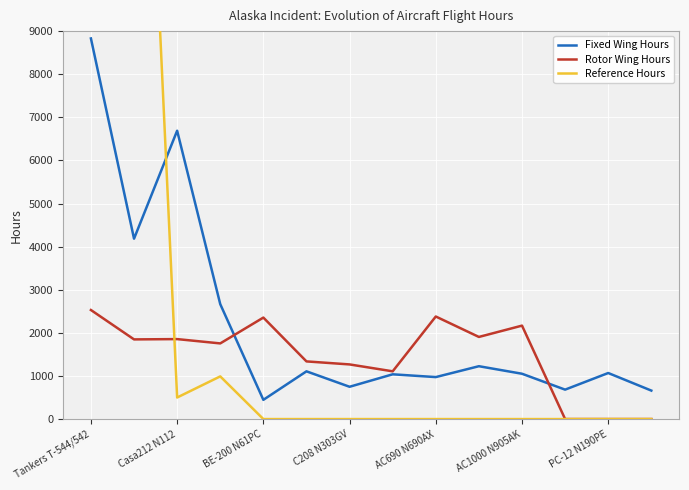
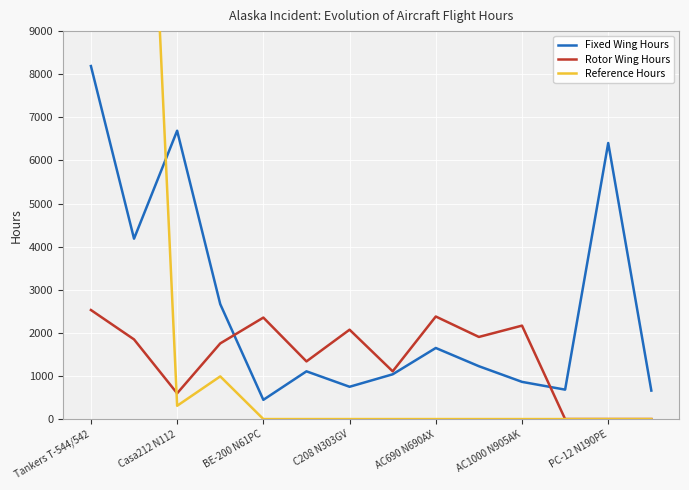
Fixed Wing Hours, Tankers T-544/542: 8800 -> 8200
Rotor Wing Hours, Casa212 N112: 1900 -> 600
Reference Hours, Casa212 N112: 500 -> 300
Rotor Wing Hours, C208 N303GV: 1300 -> 2100
Fixed Wing Hours, AC690 N690AX: 1000 -> 1600
Fixed Wing Hours, AC1000 N905AK: 1100 -> 900
Fixed Wing Hours, PC-12 N190PE: 1100 -> 6400
